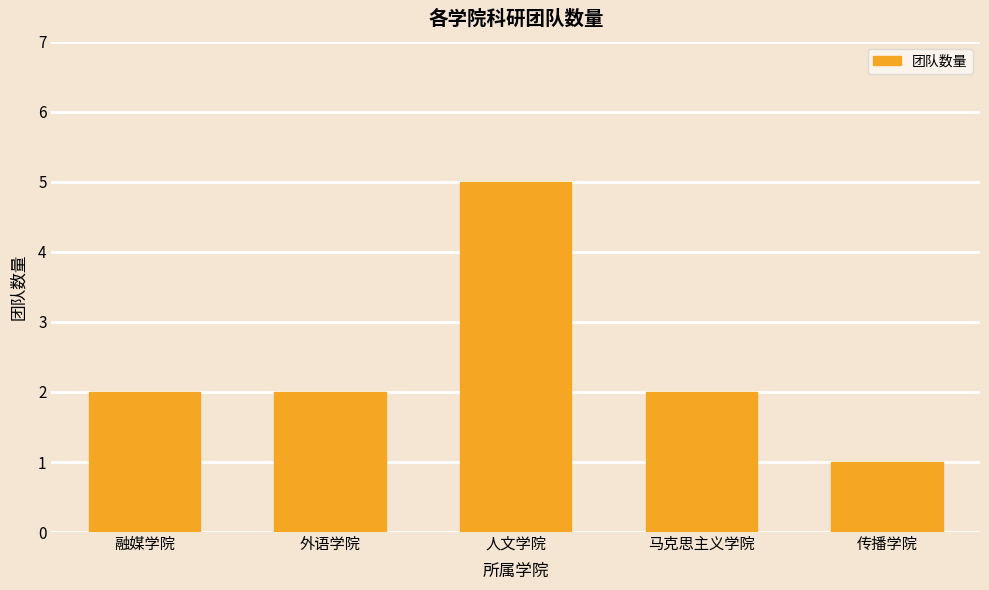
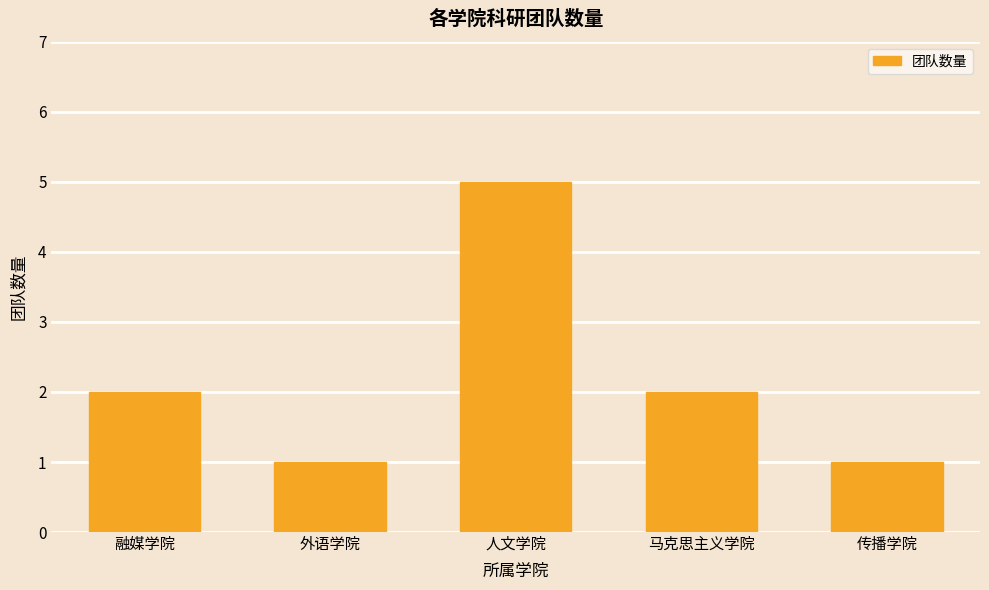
外语学院: 2 -> 1
